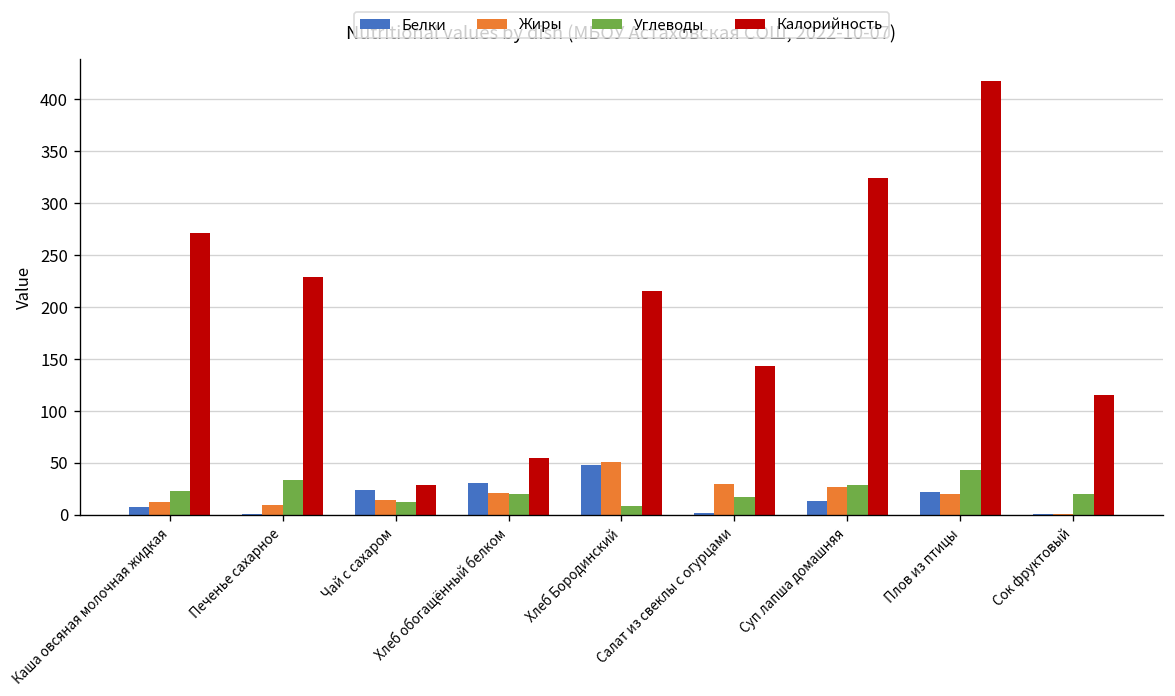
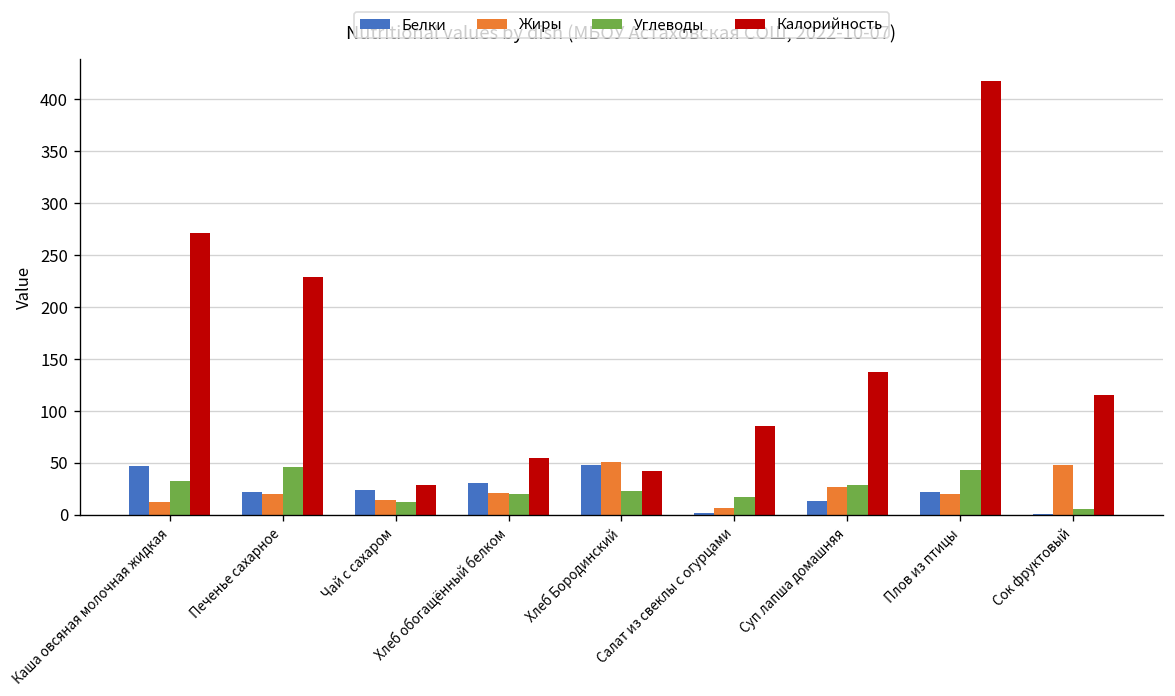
Белки, Каша овсяная молочная жидкая: 10 -> 50
Углеводы, Каша овсяная молочная жидкая: 20 -> 30
Белки, Печенье сахарное: 0 -> 20
Жиры, Печенье сахарное: 10 -> 20
Углеводы, Печенье сахарное: 30 -> 50
Углеводы, Хлеб Бородинский: 10 -> 20
Калорийность, Хлеб Бородинский: 220 -> 40
Жиры, Салат из свеклы с огурцами: 30 -> 10
Калорийность, Салат из свеклы с огурцами: 140 -> 90
Калорийность, Суп лапша домашняя: 320 -> 140
Жиры, Сок фруктовый: 0 -> 50
Углеводы, Сок фруктовый: 20 -> 10
